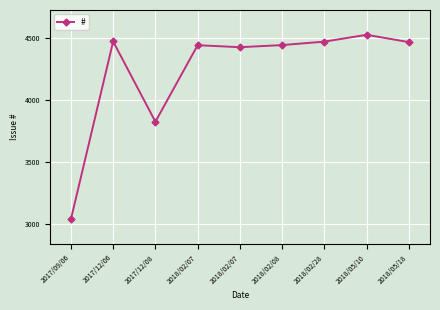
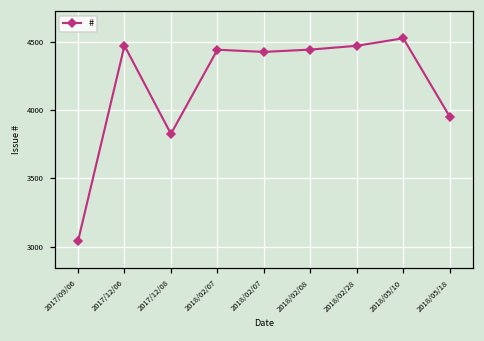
2018/05/18: 4470 -> 3950
